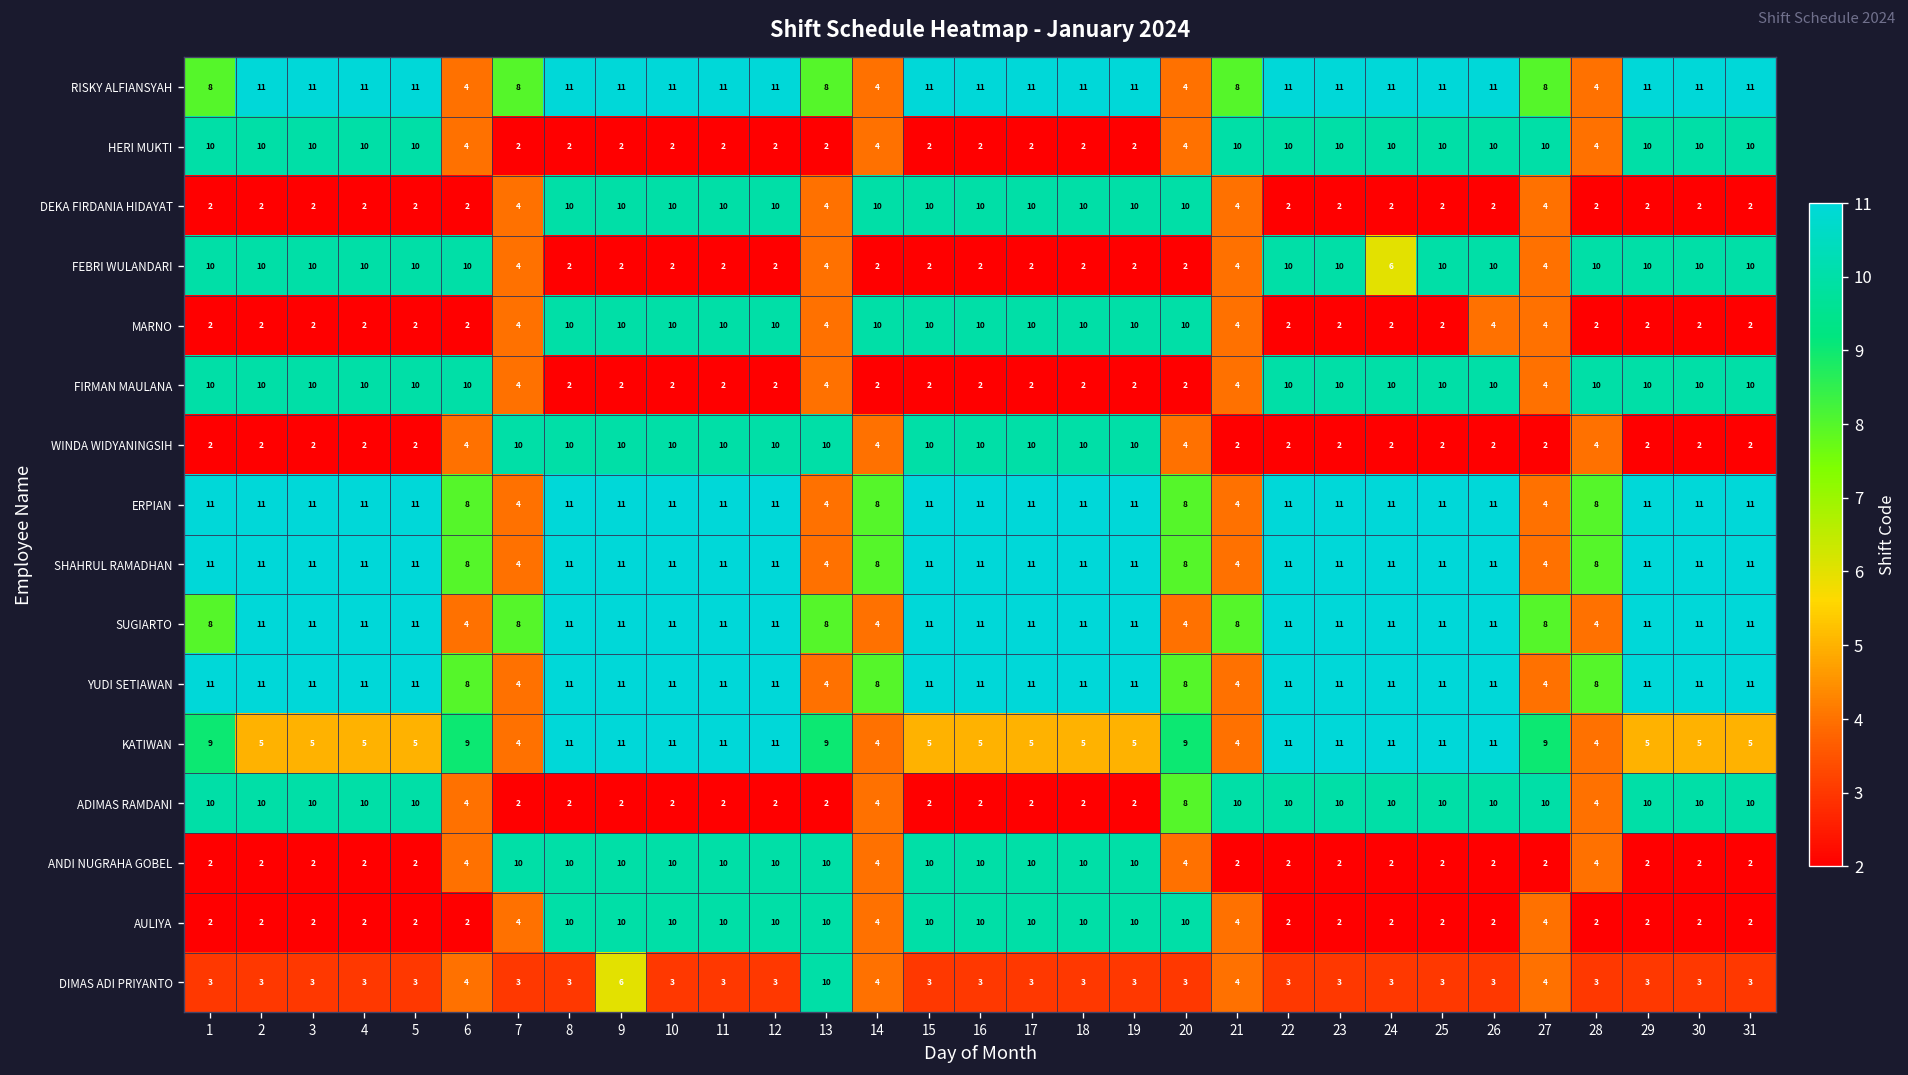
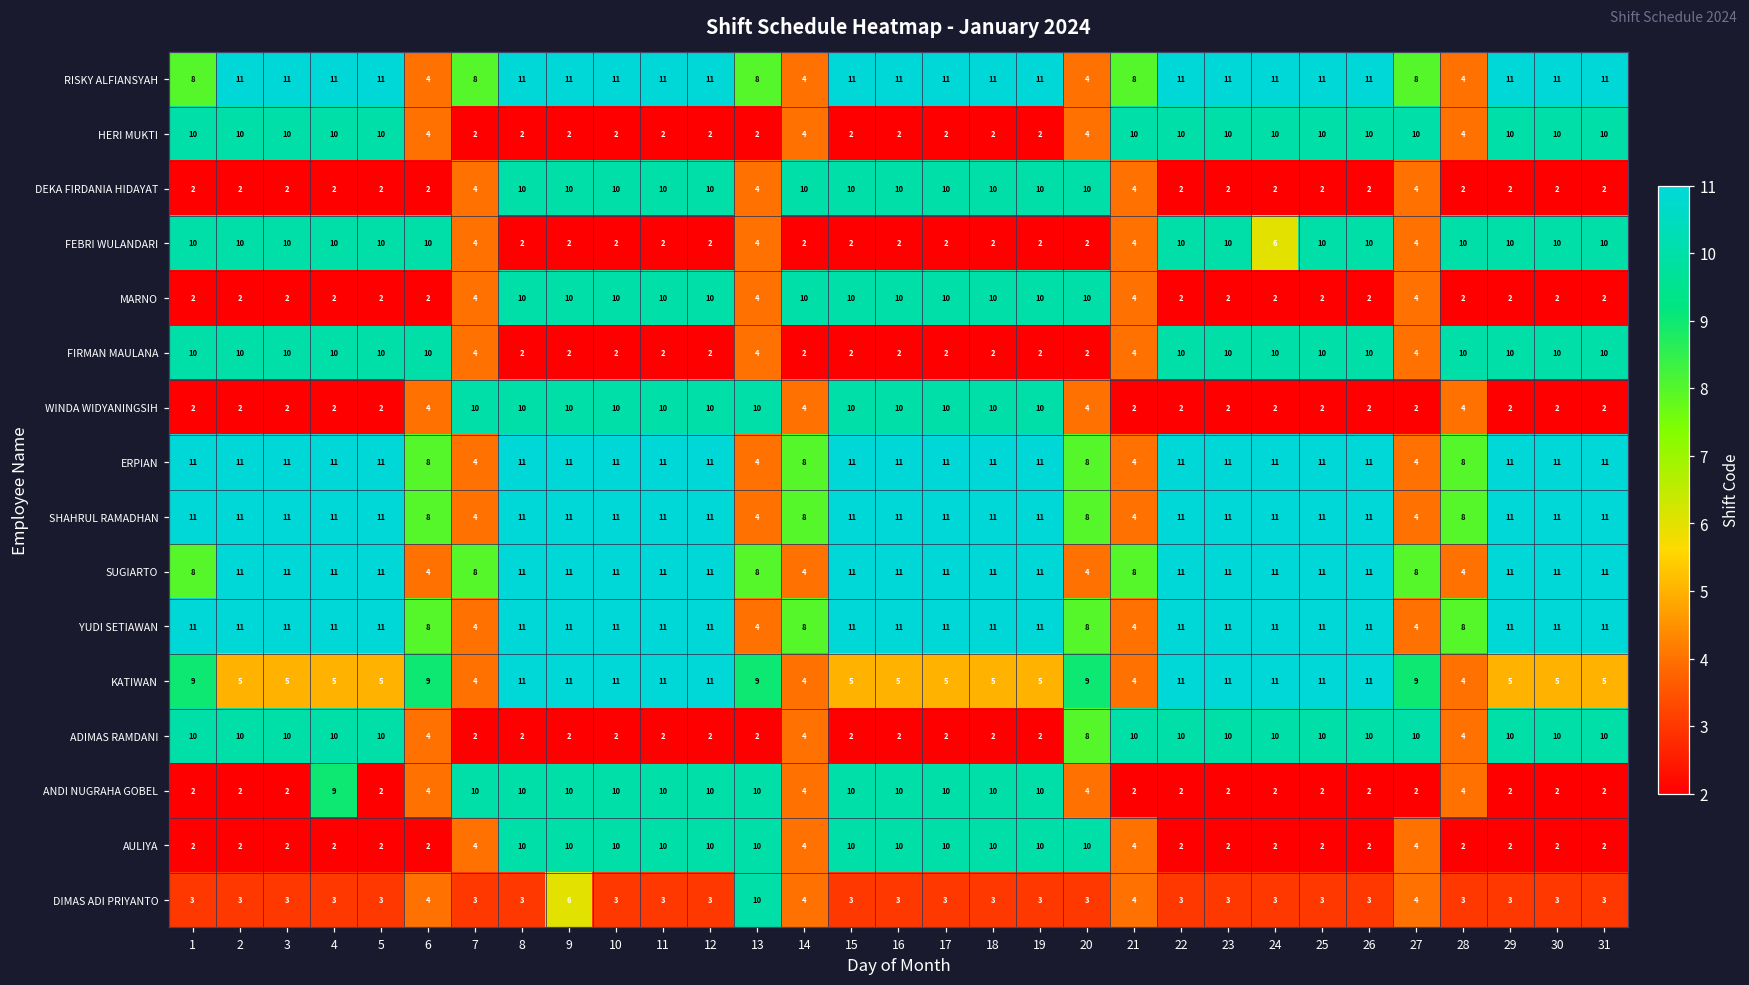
MARNO, 26: 4 -> 2
ANDI NUGRAHA GOBEL, 4: 2 -> 9
